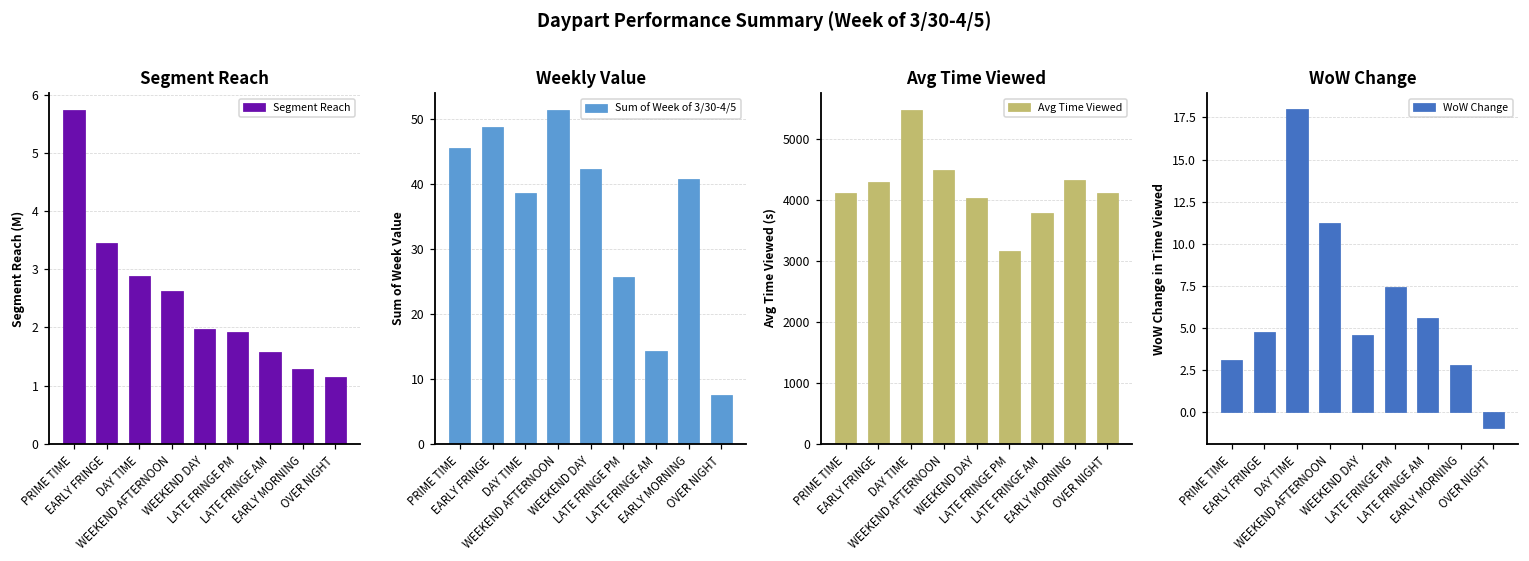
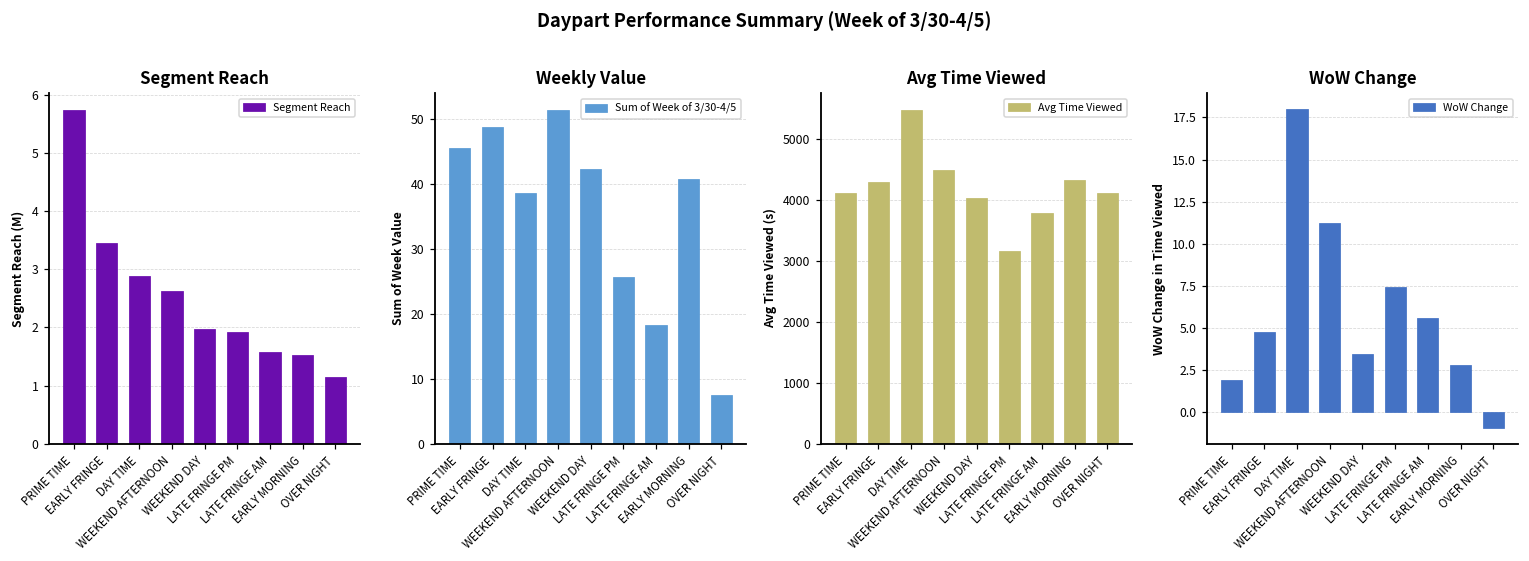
Segment Reach, EARLY MORNING: 1.3 -> 1.5
Weekly Value, LATE FRINGE AM: 14 -> 18
WoW Change, PRIME TIME: 3.1 -> 1.9
WoW Change, WEEKEND DAY: 4.6 -> 3.5
